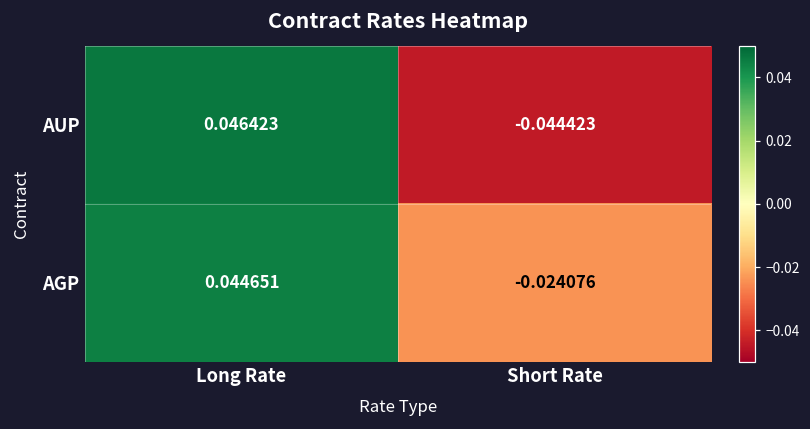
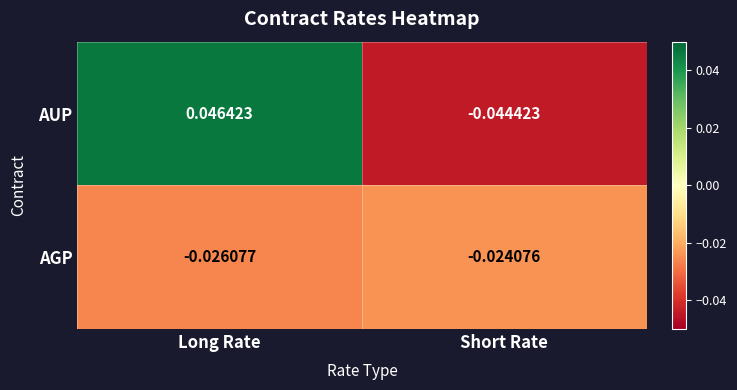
AGP, Long Rate: 0.044651 -> -0.026077
